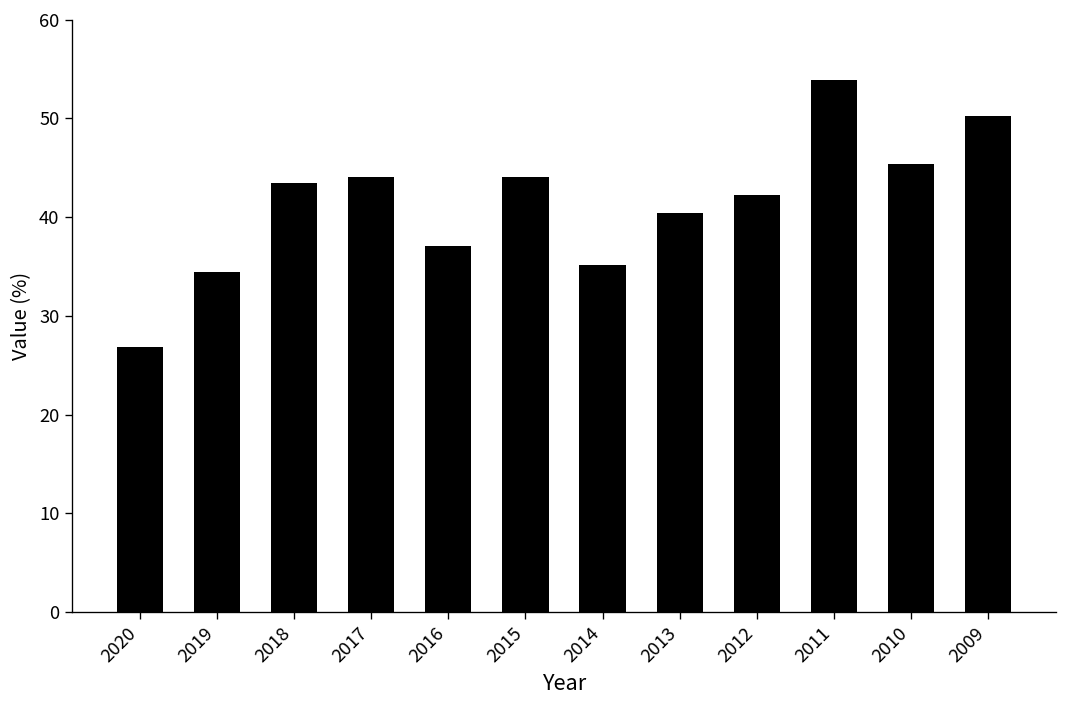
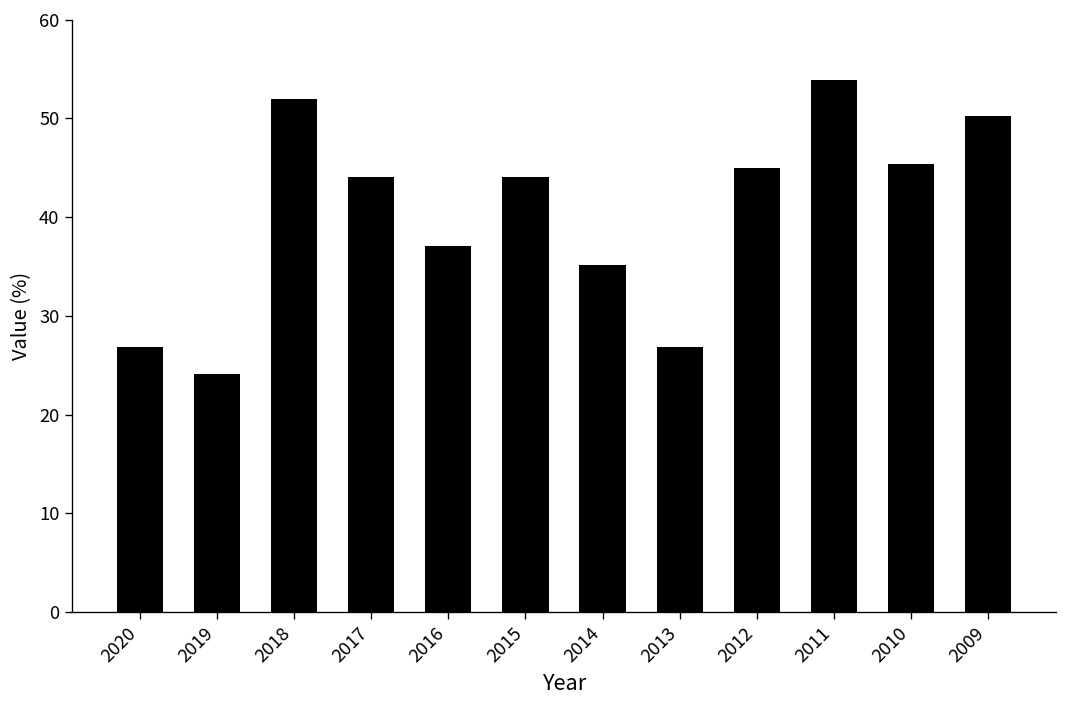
2019: 34 -> 24
2018: 44 -> 52
2013: 40 -> 27
2012: 42 -> 45
